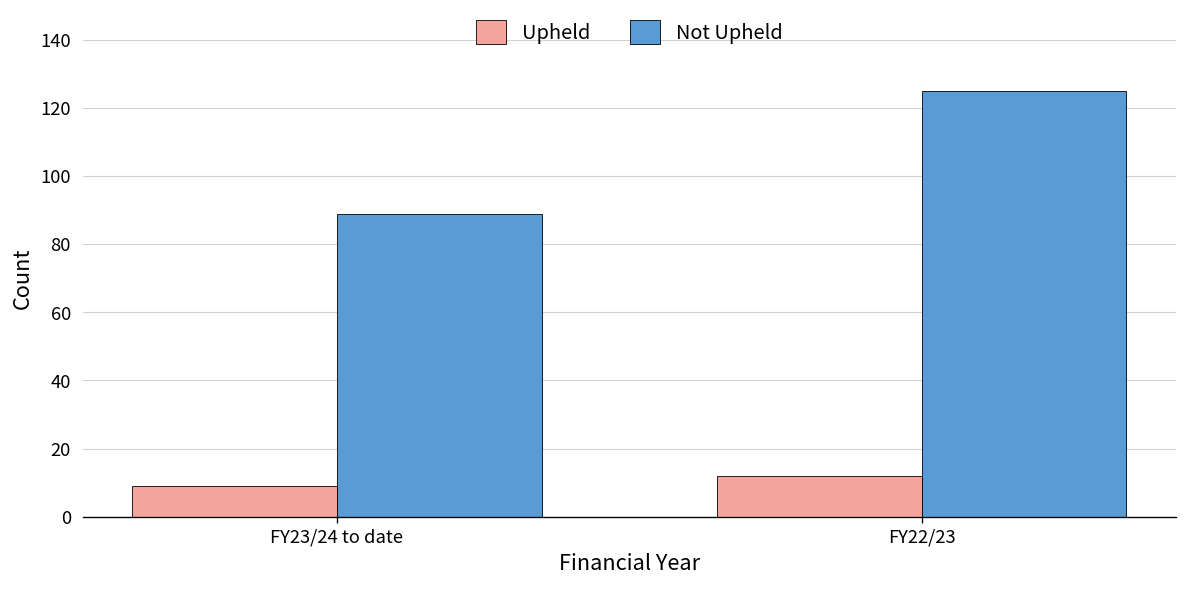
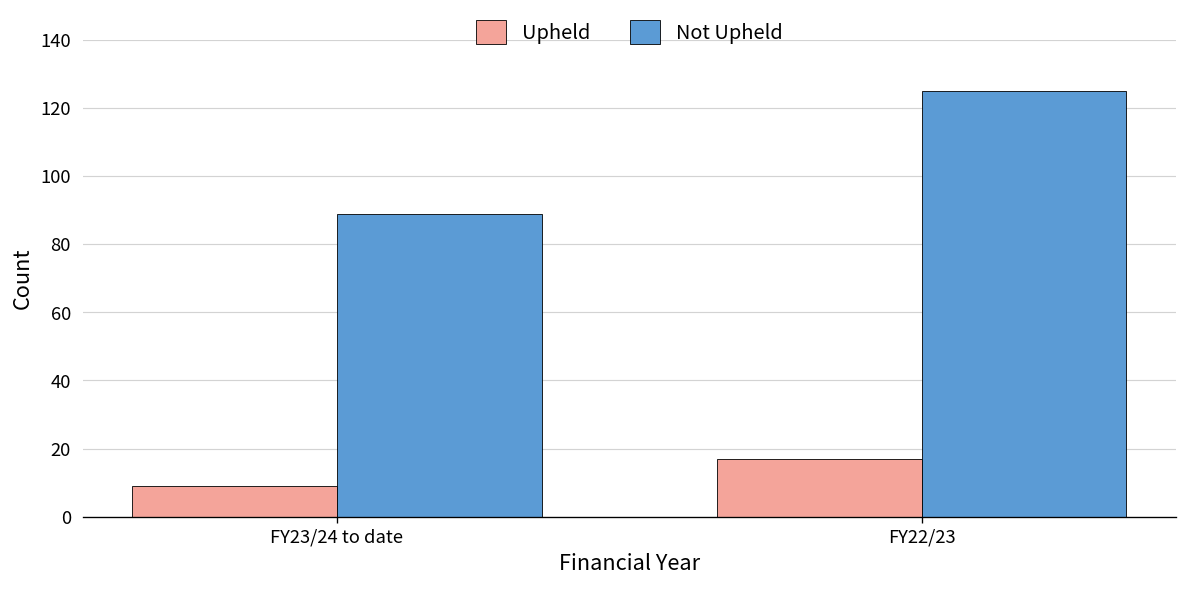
Upheld, FY22/23: 12 -> 17
